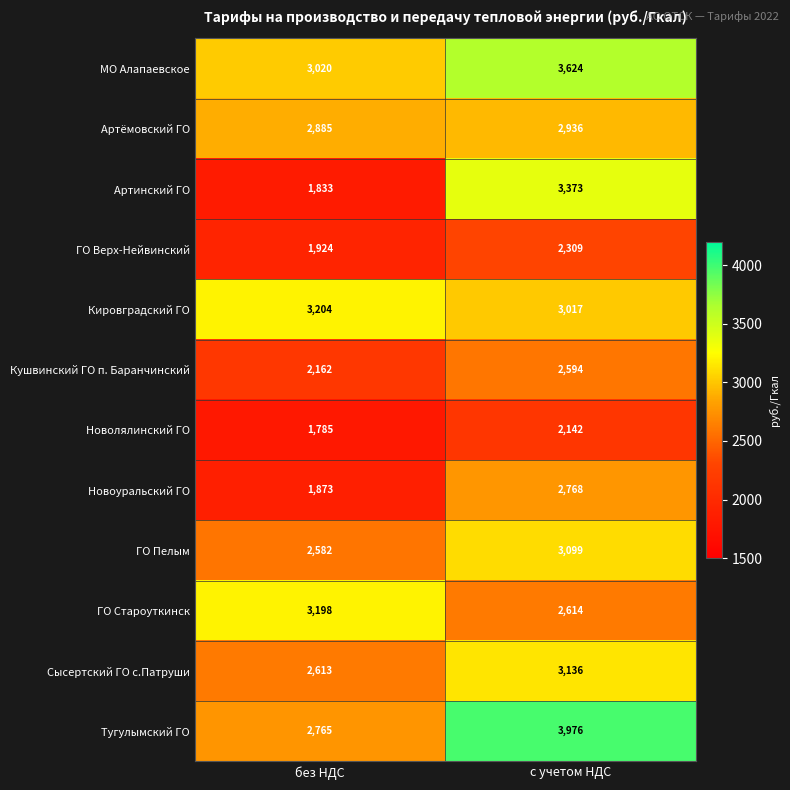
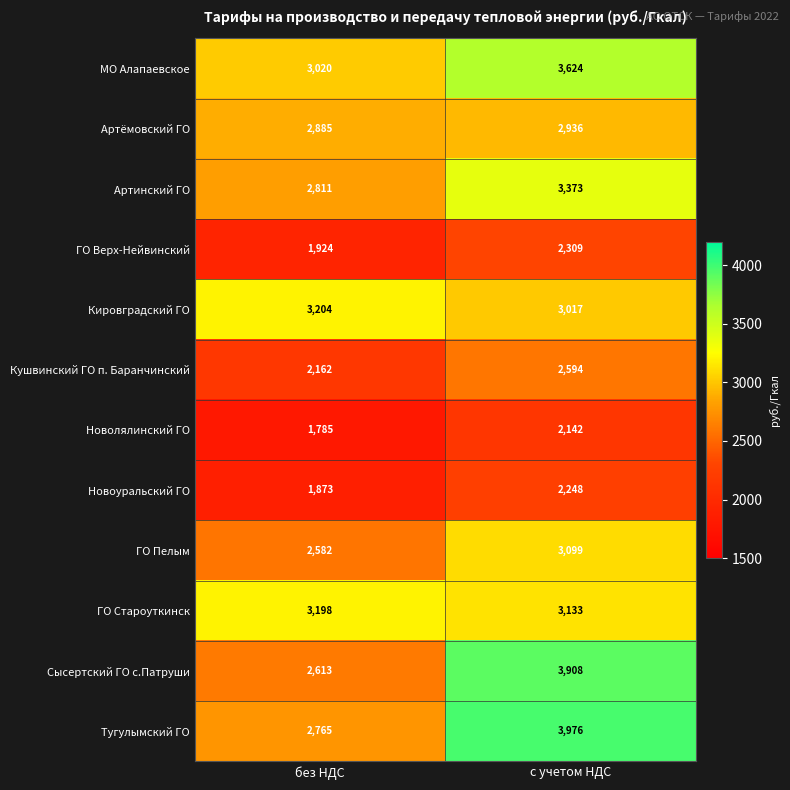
Артинский ГО, без НДС: 1,833 -> 2,811
Новоуральский ГО, с учетом НДС: 2,768 -> 2,248
ГО Староуткинск, с учетом НДС: 2,614 -> 3,133
Сысертский ГО с.Патруши, с учетом НДС: 3,136 -> 3,908
